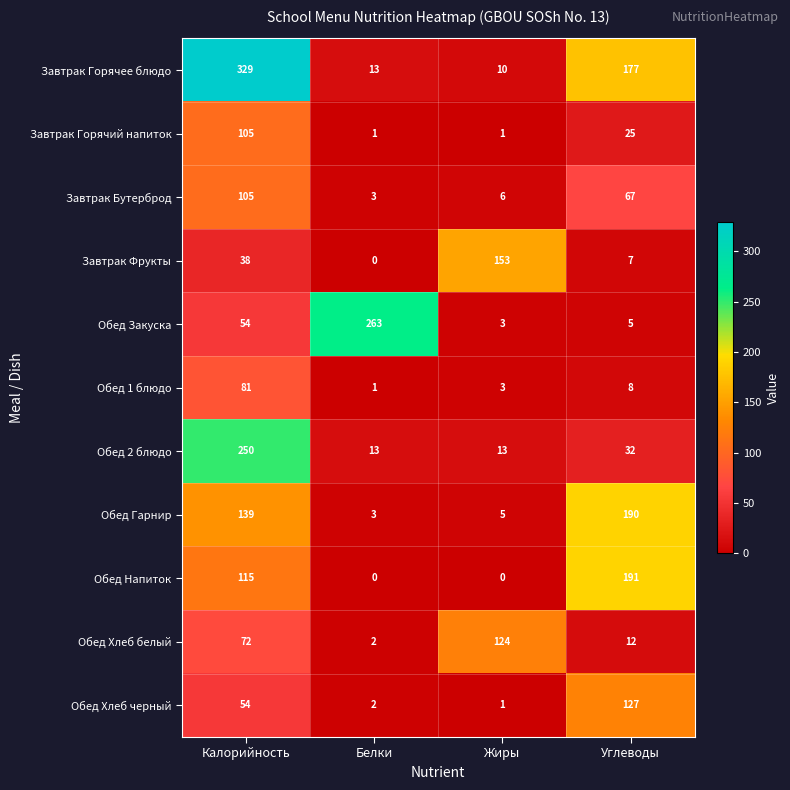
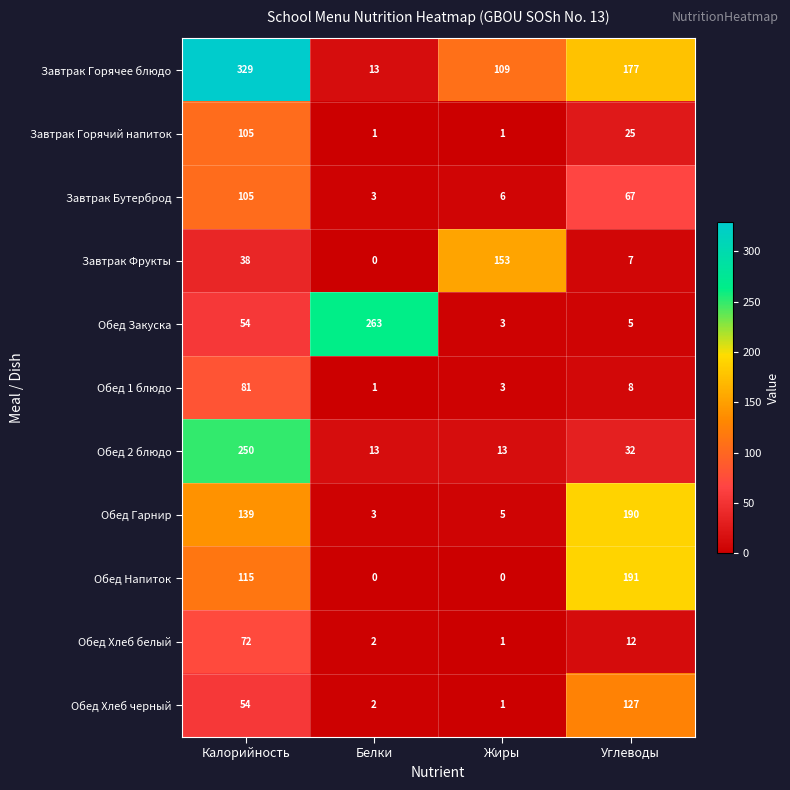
Завтрак Горячее блюдо, Жиры: 10 -> 109
Обед Хлеб белый, Жиры: 124 -> 1
